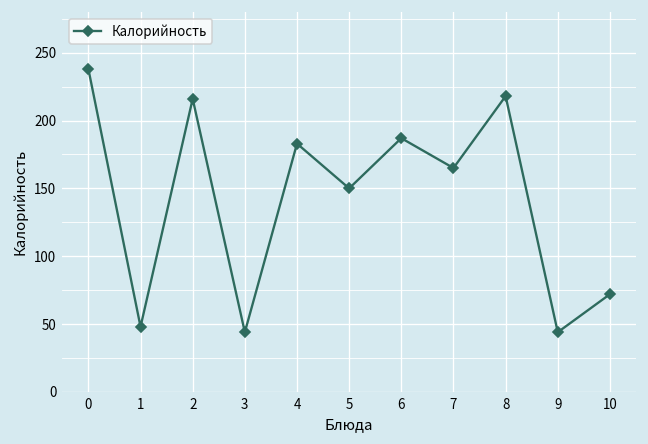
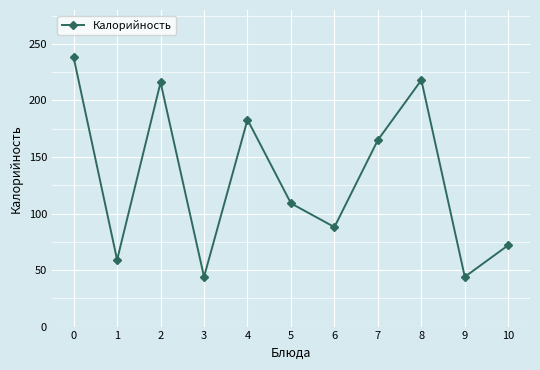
1: 48 -> 59
5: 150 -> 109
6: 187 -> 88
